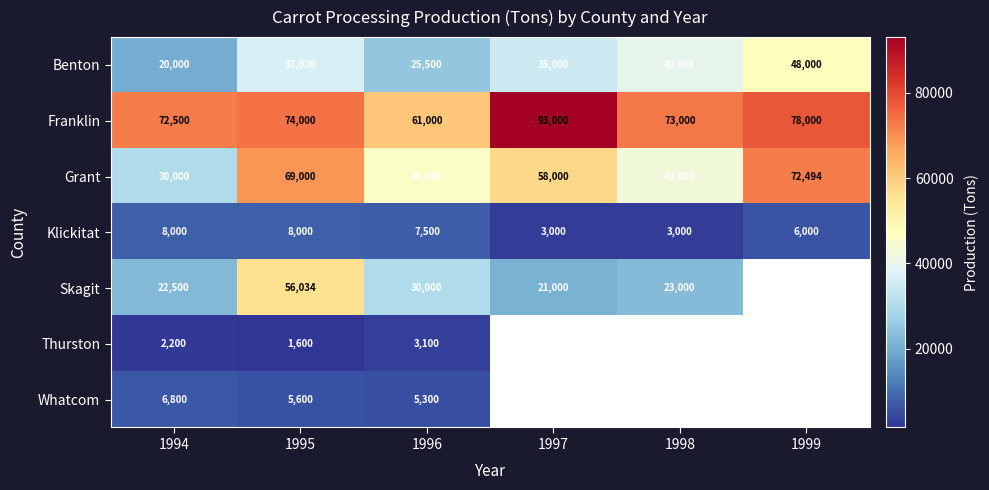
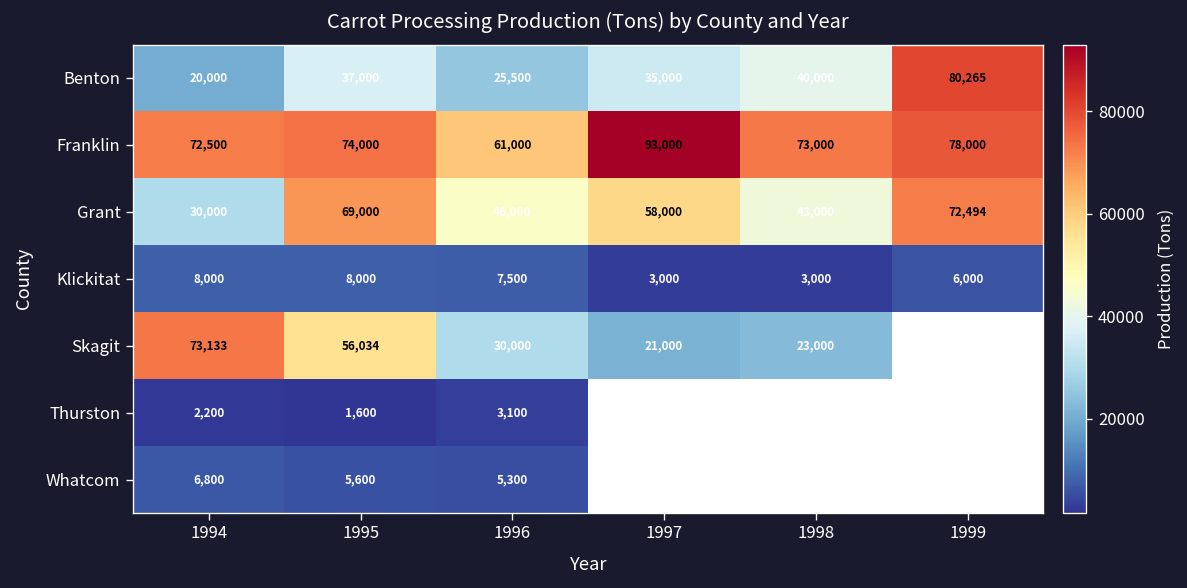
Benton, 1999: 48,000 -> 80,265
Skagit, 1994: 22,500 -> 73,133
